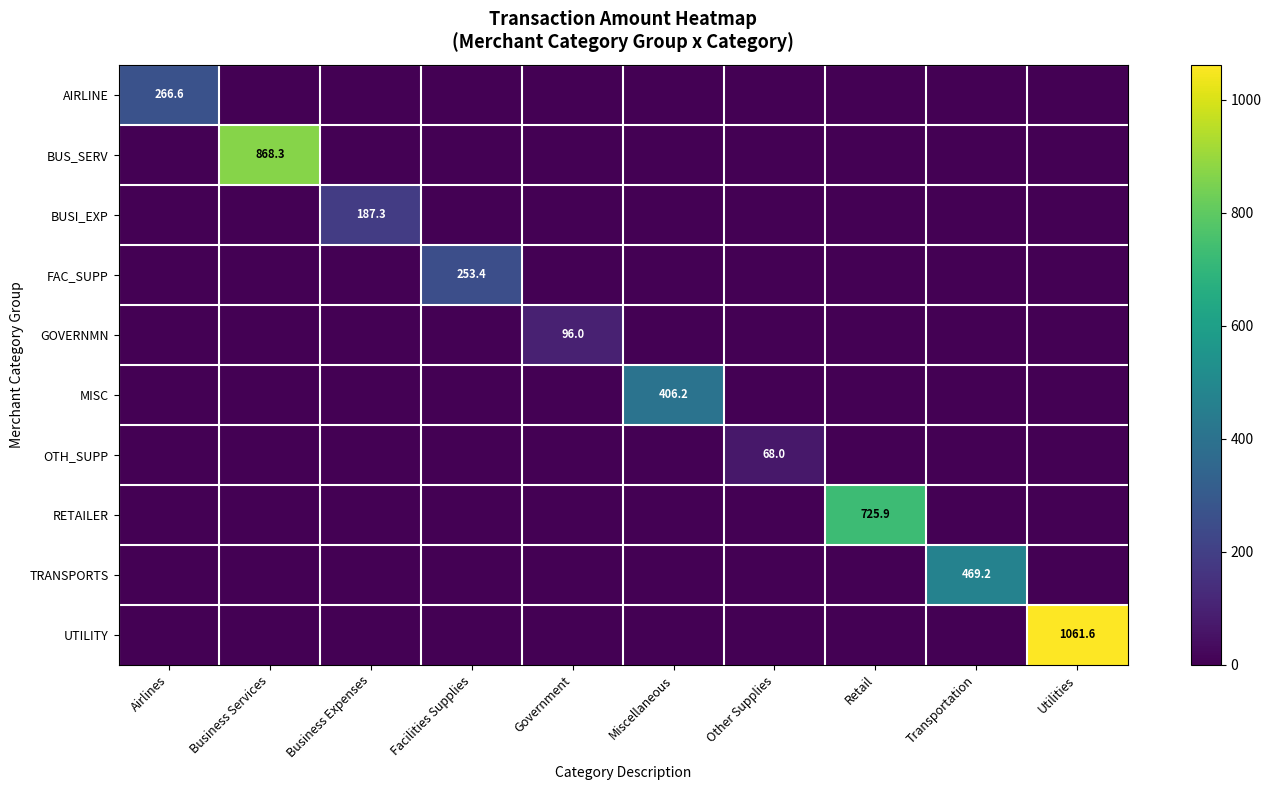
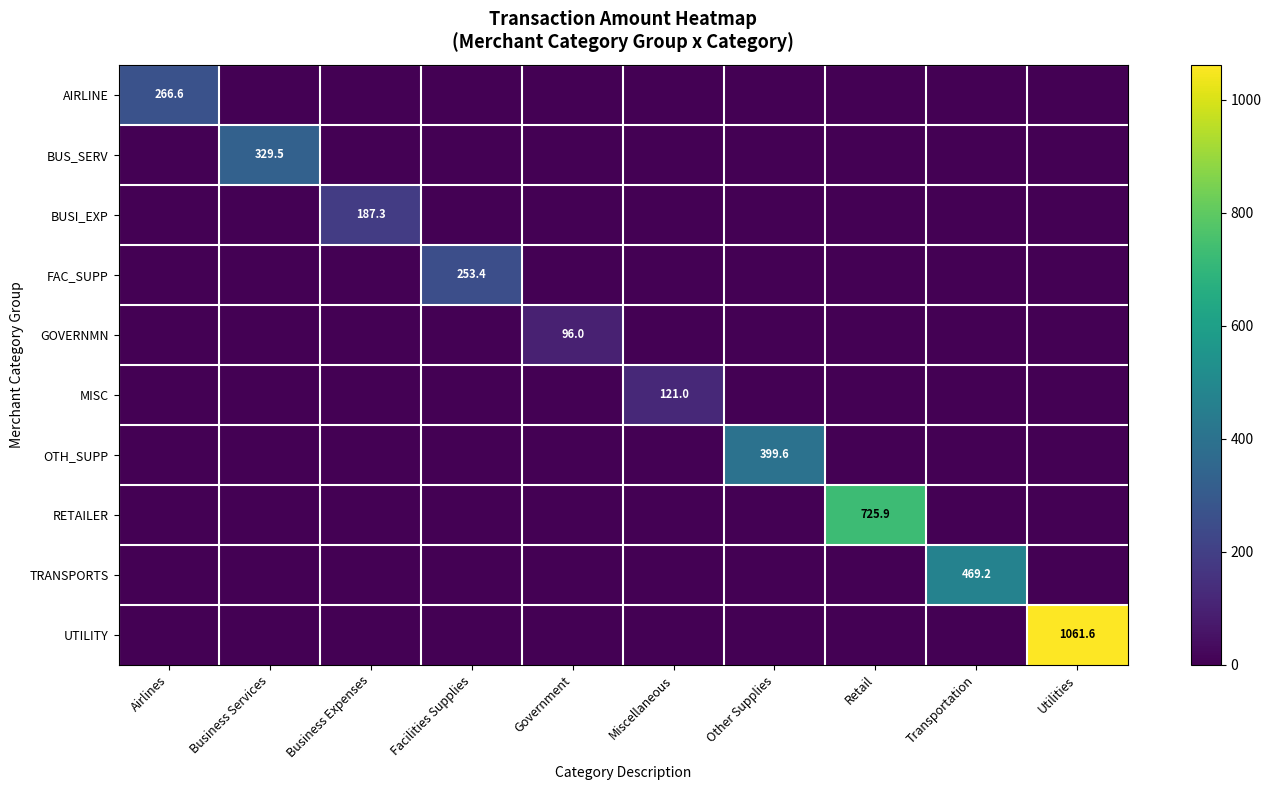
BUS_SERV, Business Services: 868.3 -> 329.5
MISC, Miscellaneous: 406.2 -> 121.0
OTH_SUPP, Other Supplies: 68.0 -> 399.6
